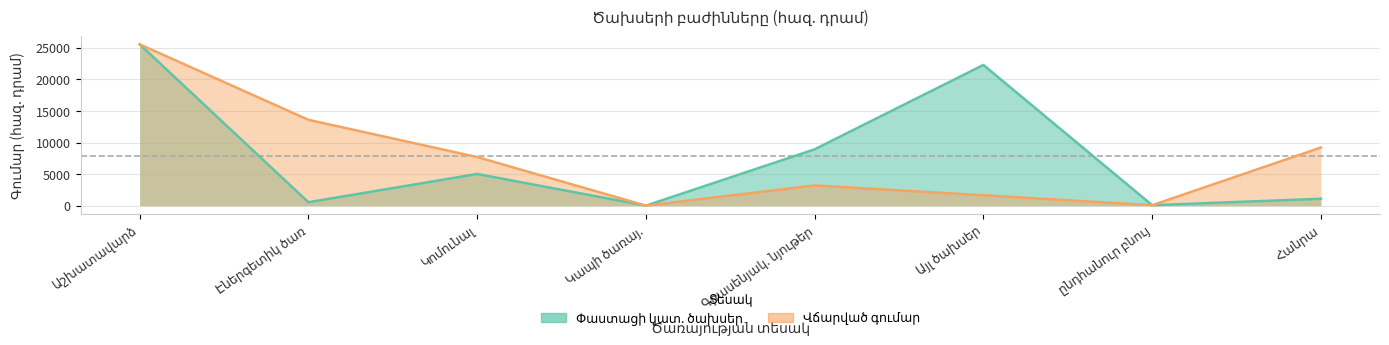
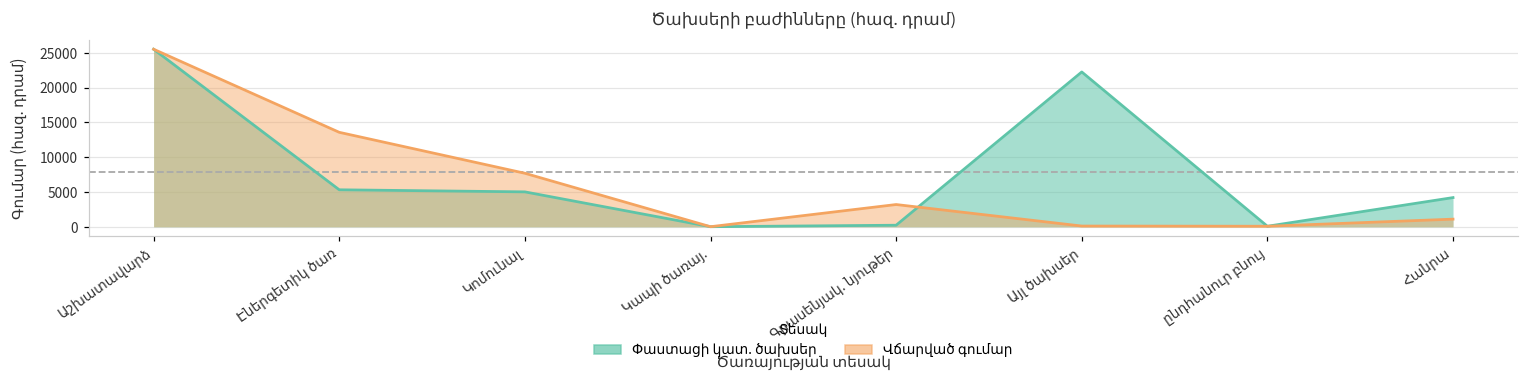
Փաստացի կատ. ծախսեր, Էներգետիկ ծառ: 1000 -> 5000
Փաստացի կատ. ծախսեր, Գրասենյակ. նյութեր: 9000 -> 0
Վճարված գումար, Այլ ծախսեր: 2000 -> 0
Փաստացի կատ. ծախսեր, Հանրա: 1000 -> 4000
Վճարված գումար, Հանրա: 9000 -> 1000
